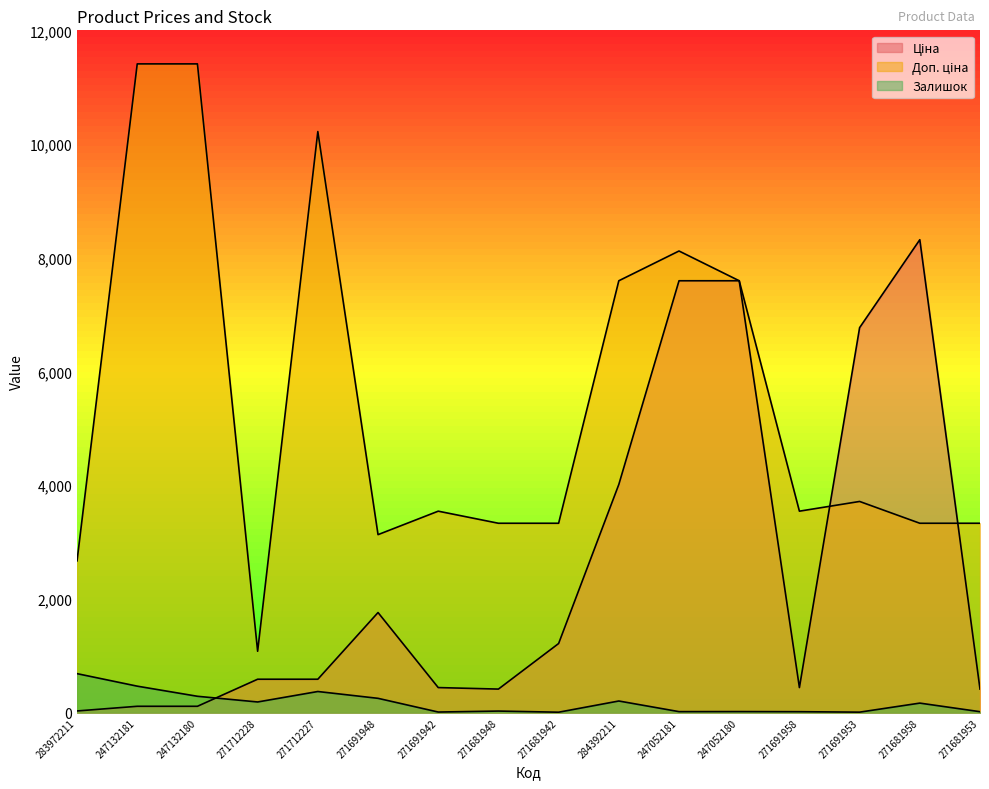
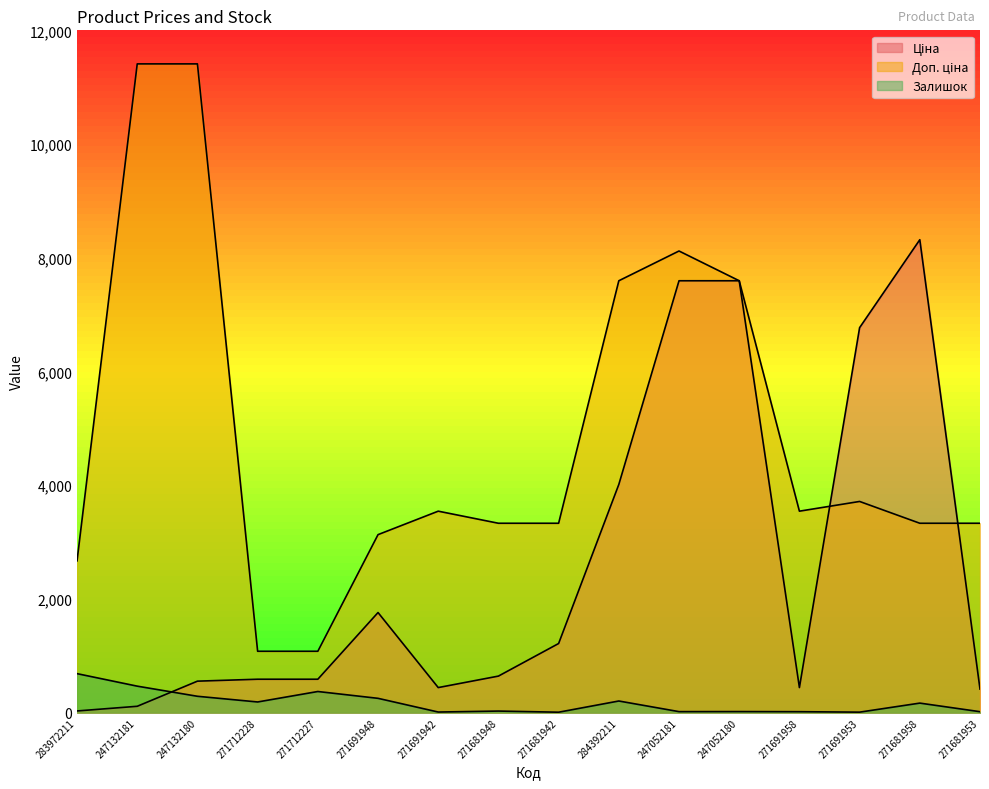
Ціна, 247132180: 100 -> 600
Доп. ціна, 271712227: 10,200 -> 1,100
Ціна, 271681948: 400 -> 600
